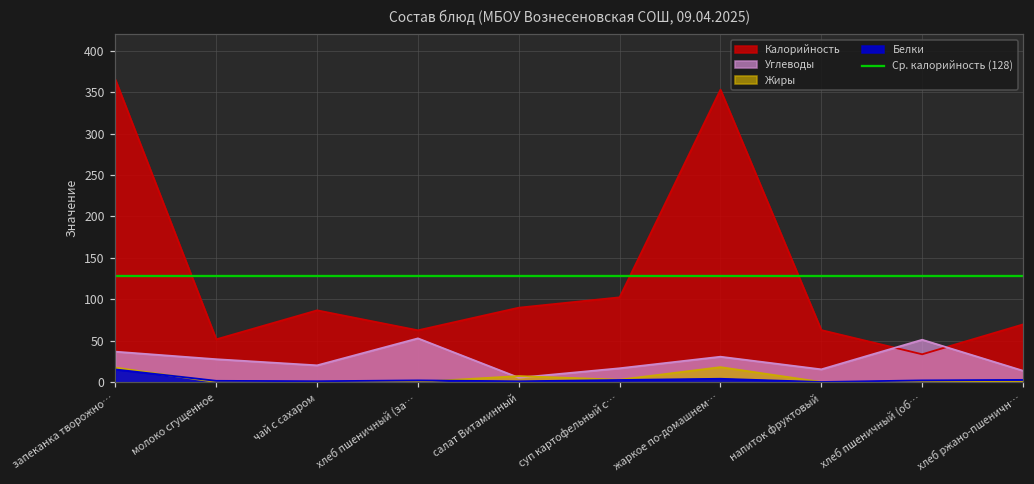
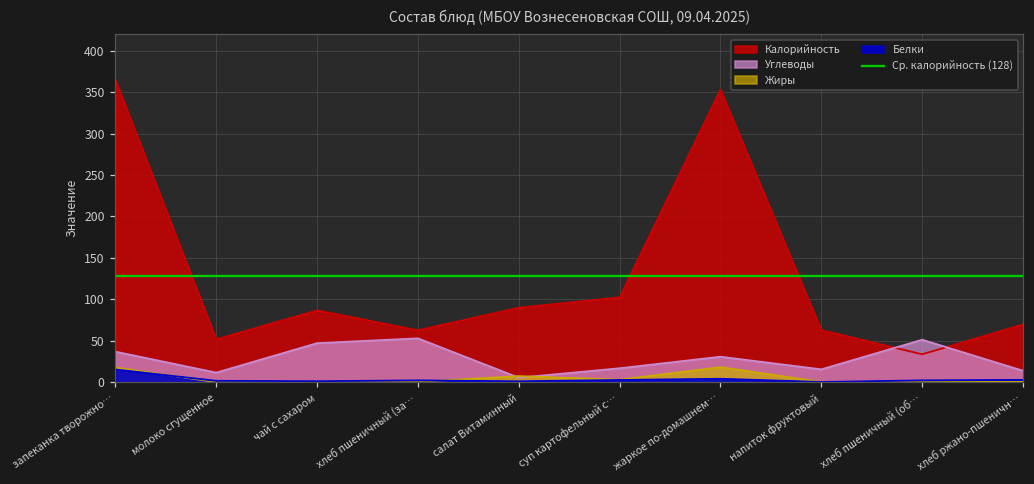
Углеводы, молоко сгущенное: 30 -> 10
Углеводы, чай с сахаром: 20 -> 50
